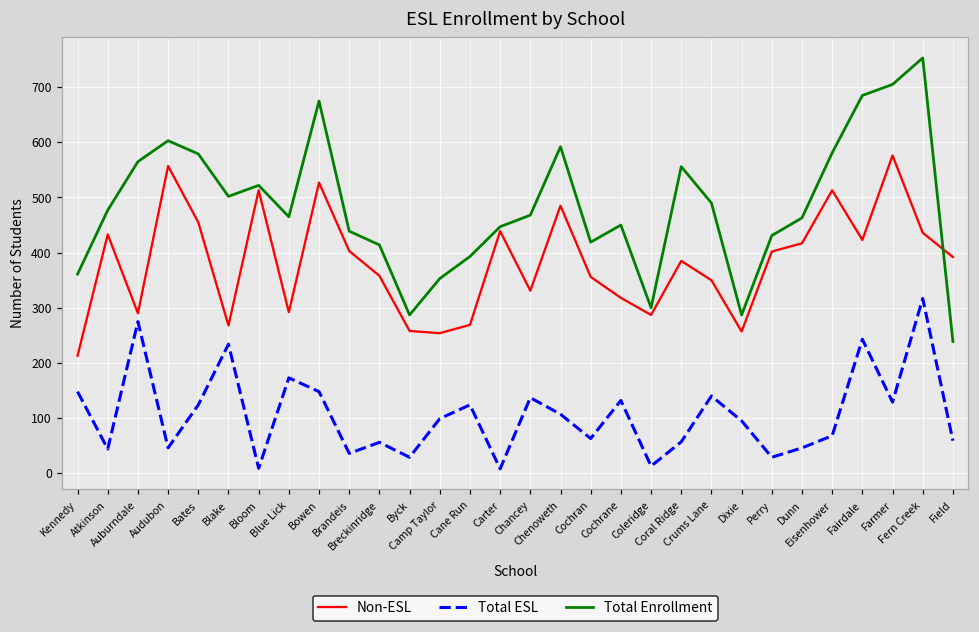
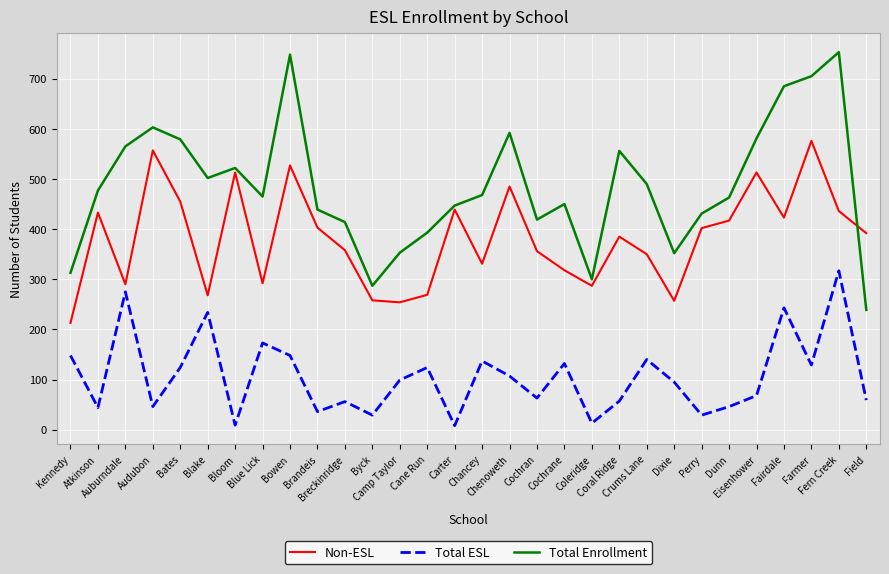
Total Enrollment, Kennedy: 360 -> 310
Total Enrollment, Bowen: 680 -> 750
Total Enrollment, Dixie: 290 -> 350
